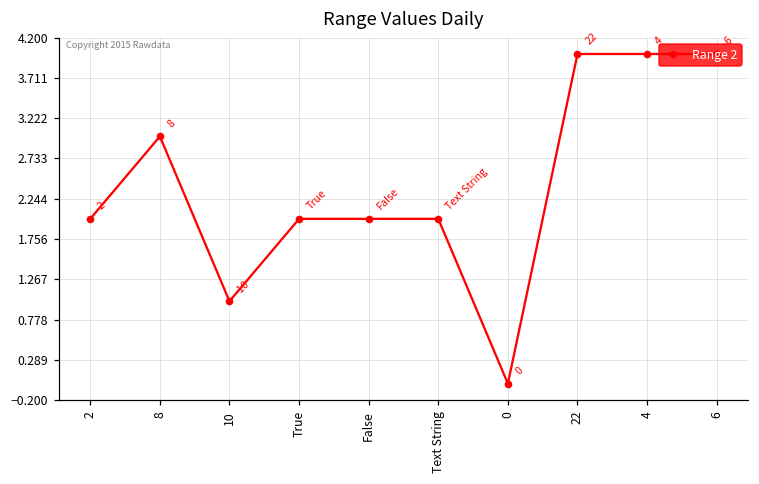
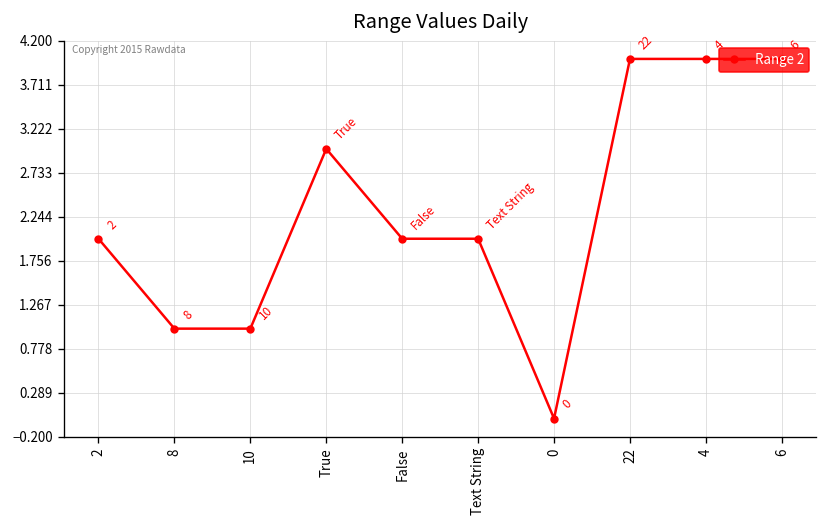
8: 3 -> 1
True: 2 -> 3
